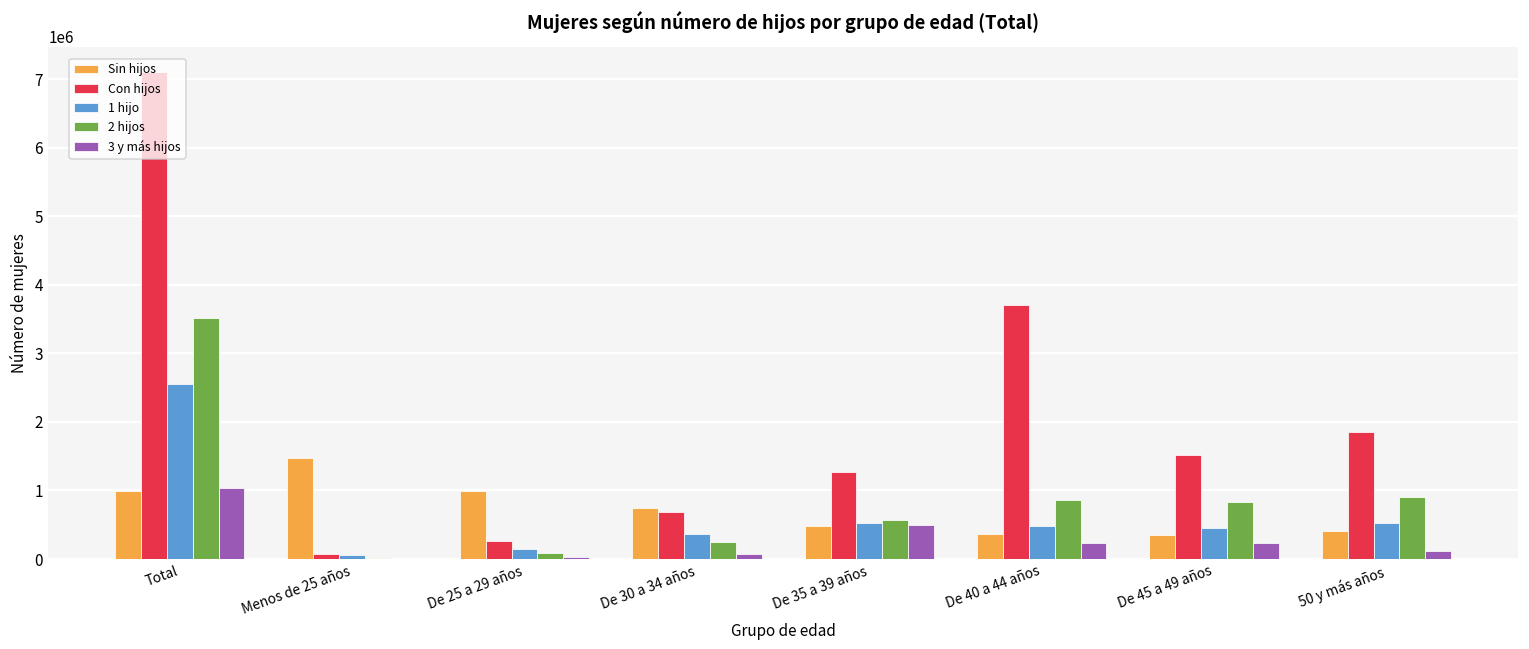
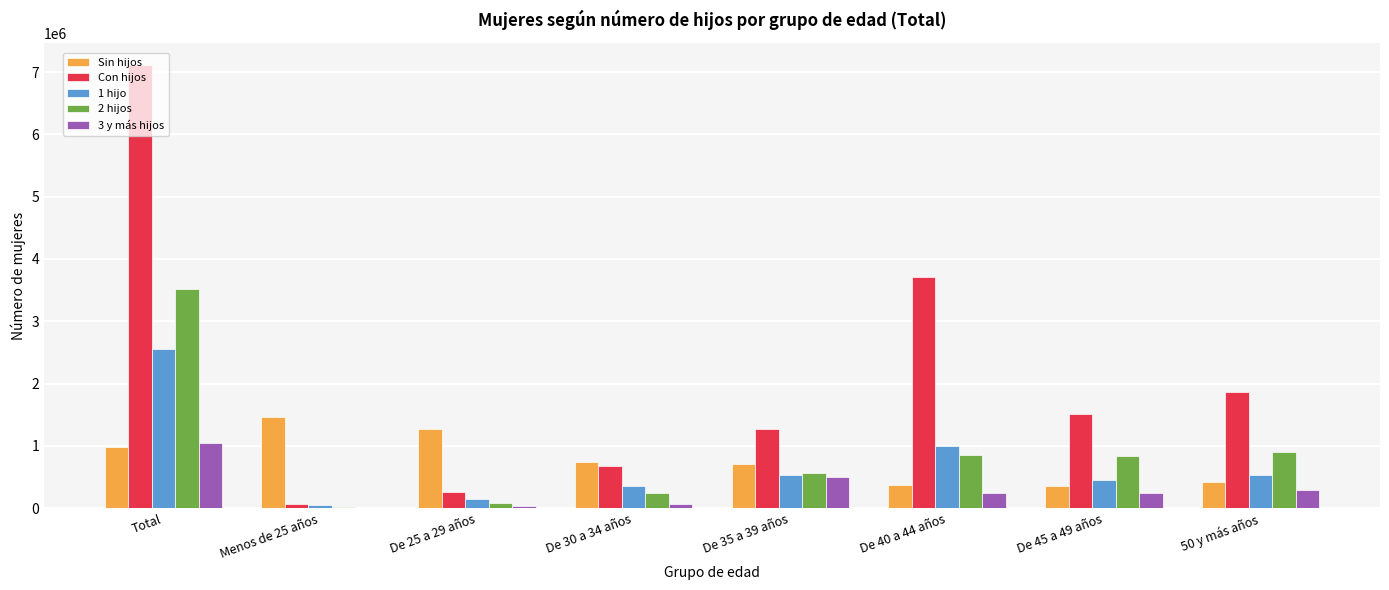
Sin hijos, De 25 a 29 años: 1000000 -> 1300000
Sin hijos, De 35 a 39 años: 500000 -> 700000
1 hijo, De 40 a 44 años: 500000 -> 1000000
3 y más hijos, 50 y más años: 100000 -> 300000
